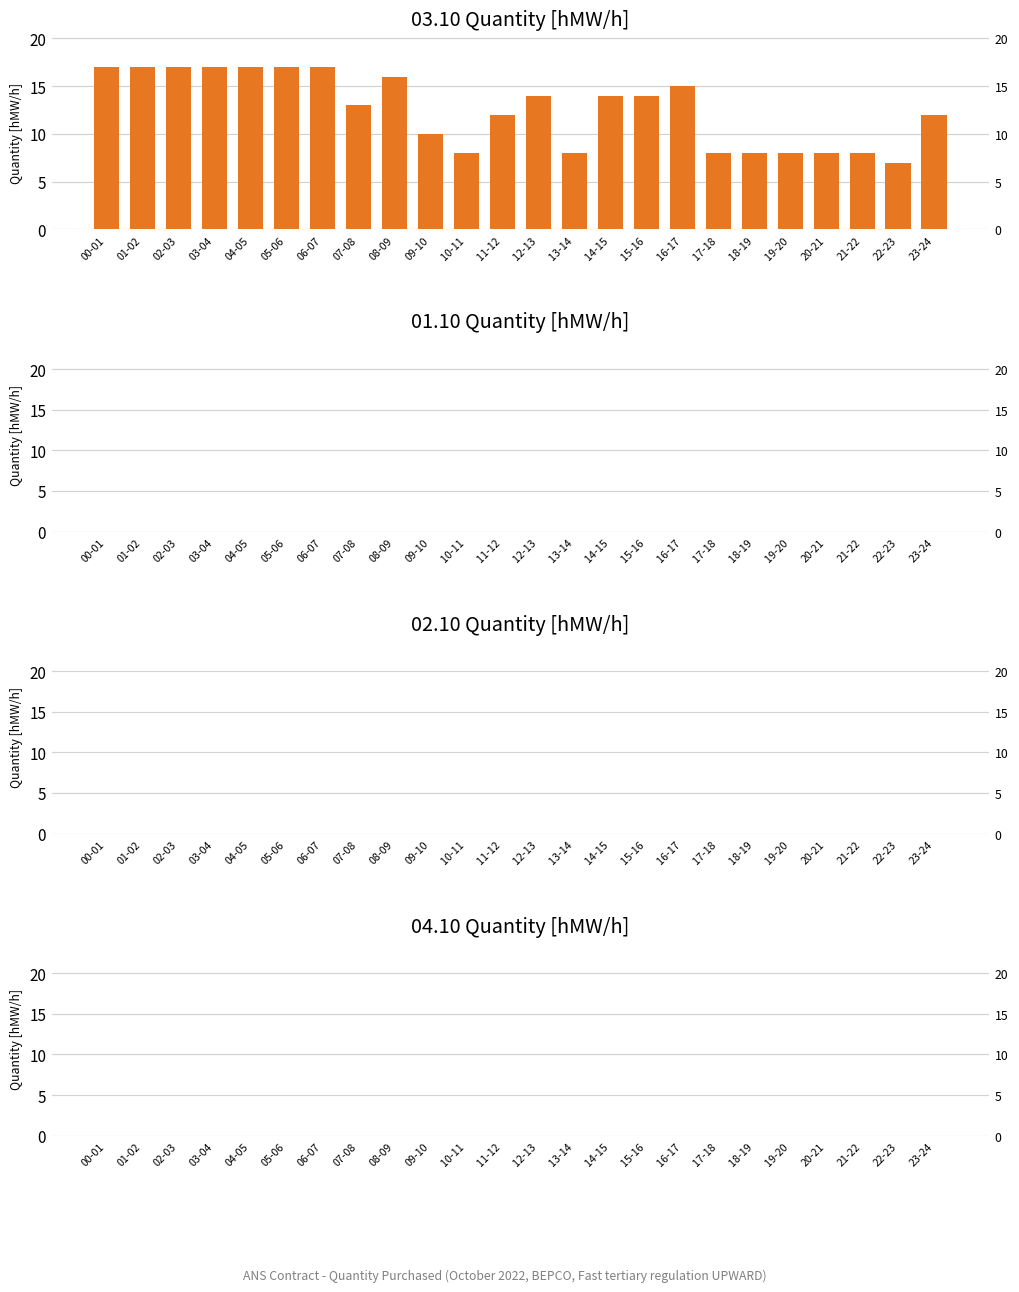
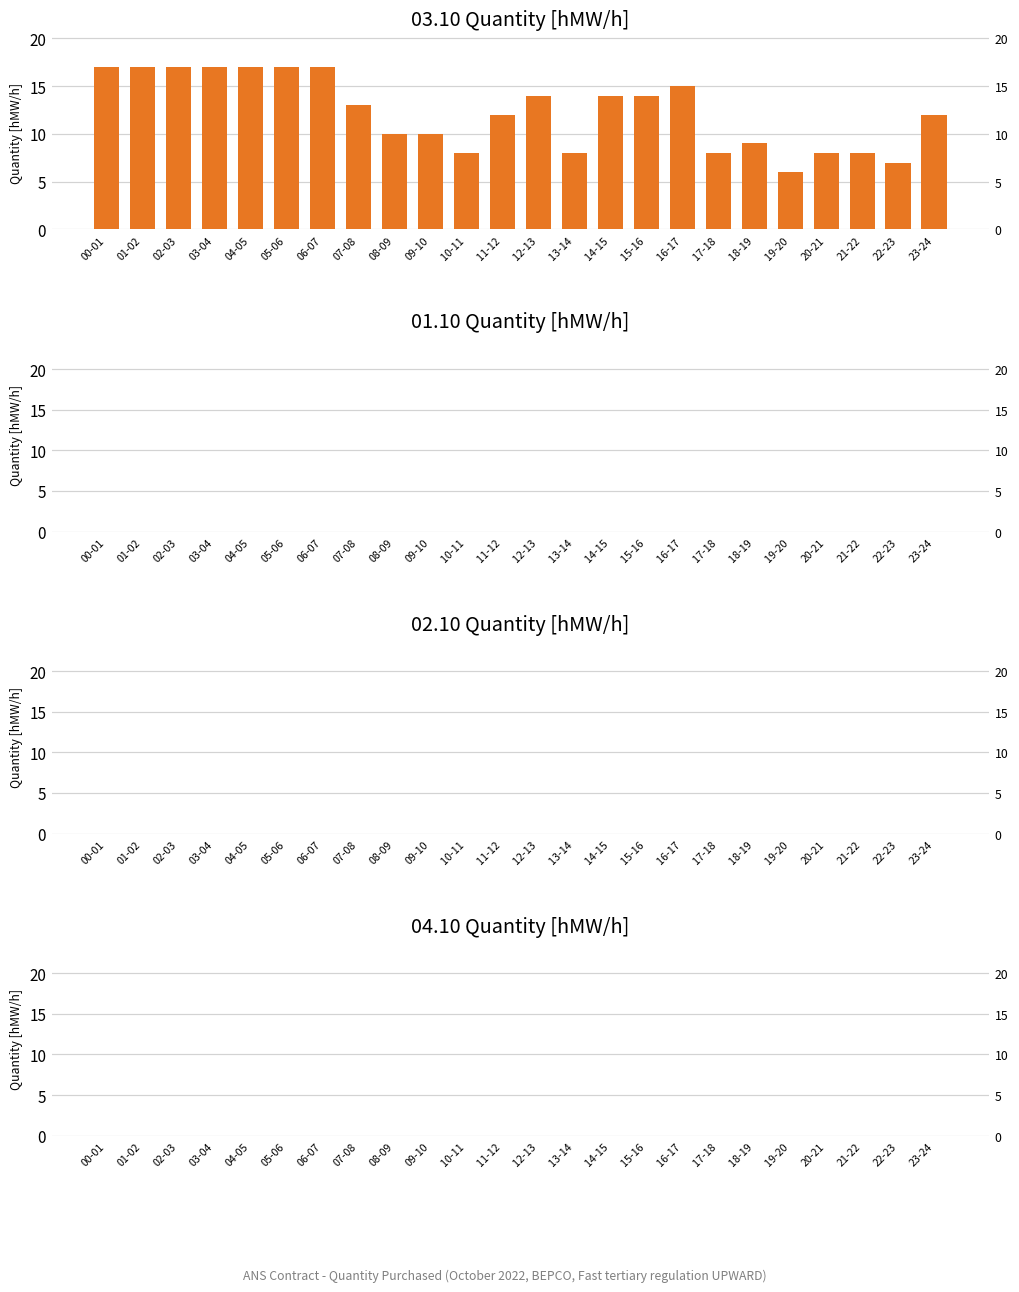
03.10 Quantity [hMW/h], 08-09: 16 -> 10
03.10 Quantity [hMW/h], 18-19: 8 -> 9
03.10 Quantity [hMW/h], 19-20: 8 -> 6
